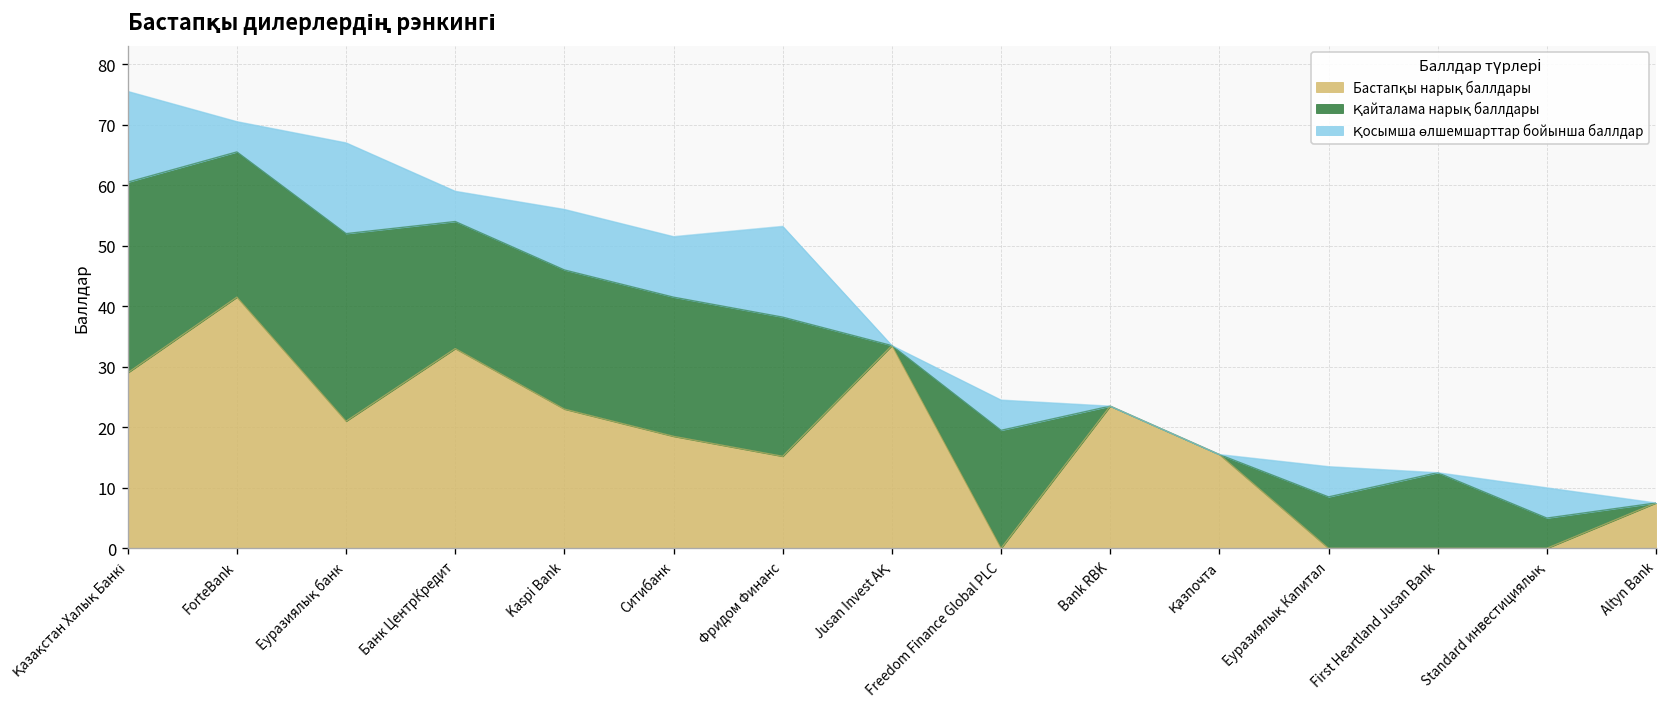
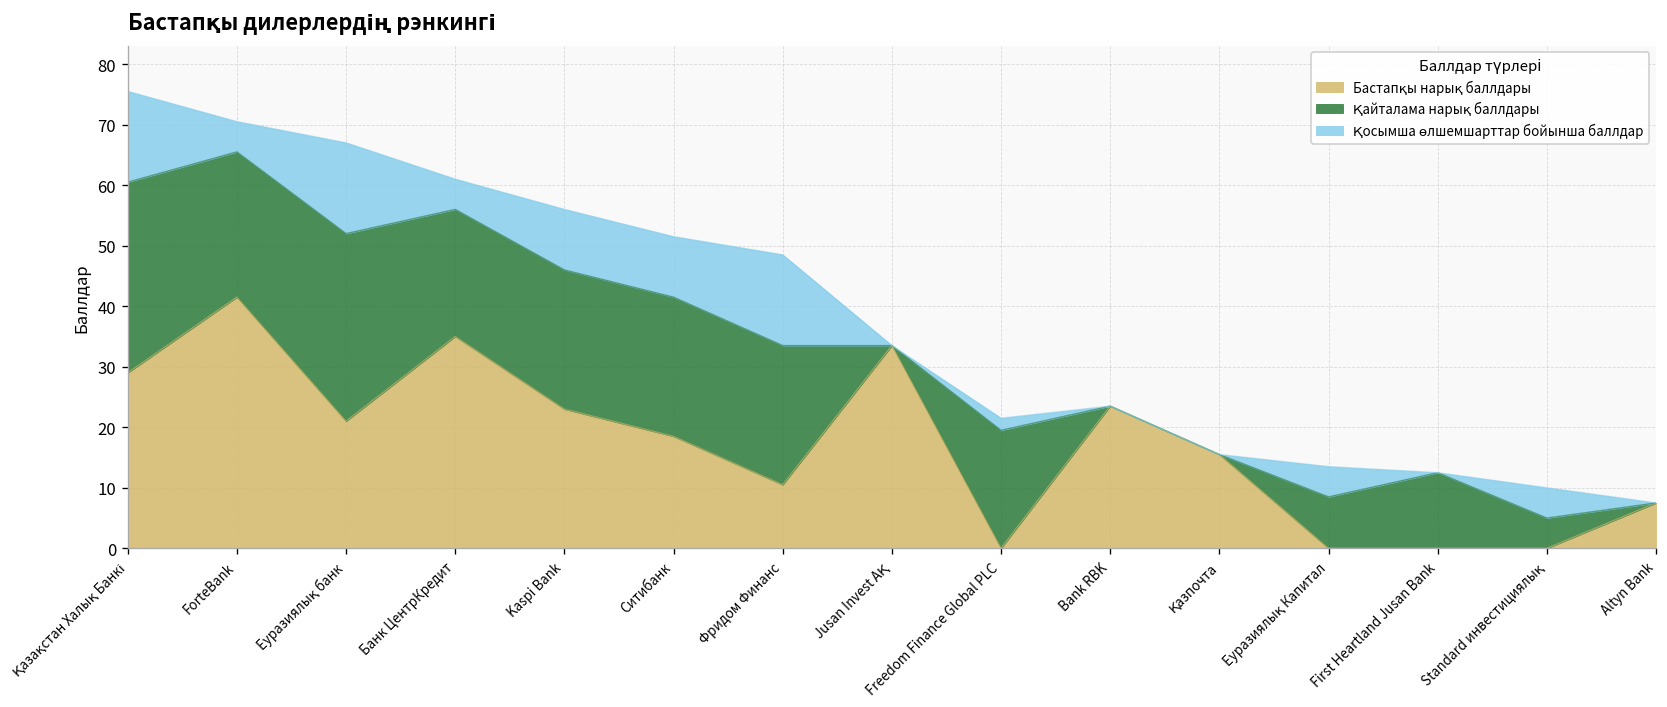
Бастапқы нарық баллдары, Банк ЦентрКредит: 33 -> 35
Бастапқы нарық баллдары, Фридом Финанс: 15 -> 11
Қосымша өлшемшарттар бойынша баллдар, Freedom Finance Global PLC: 5 -> 2
